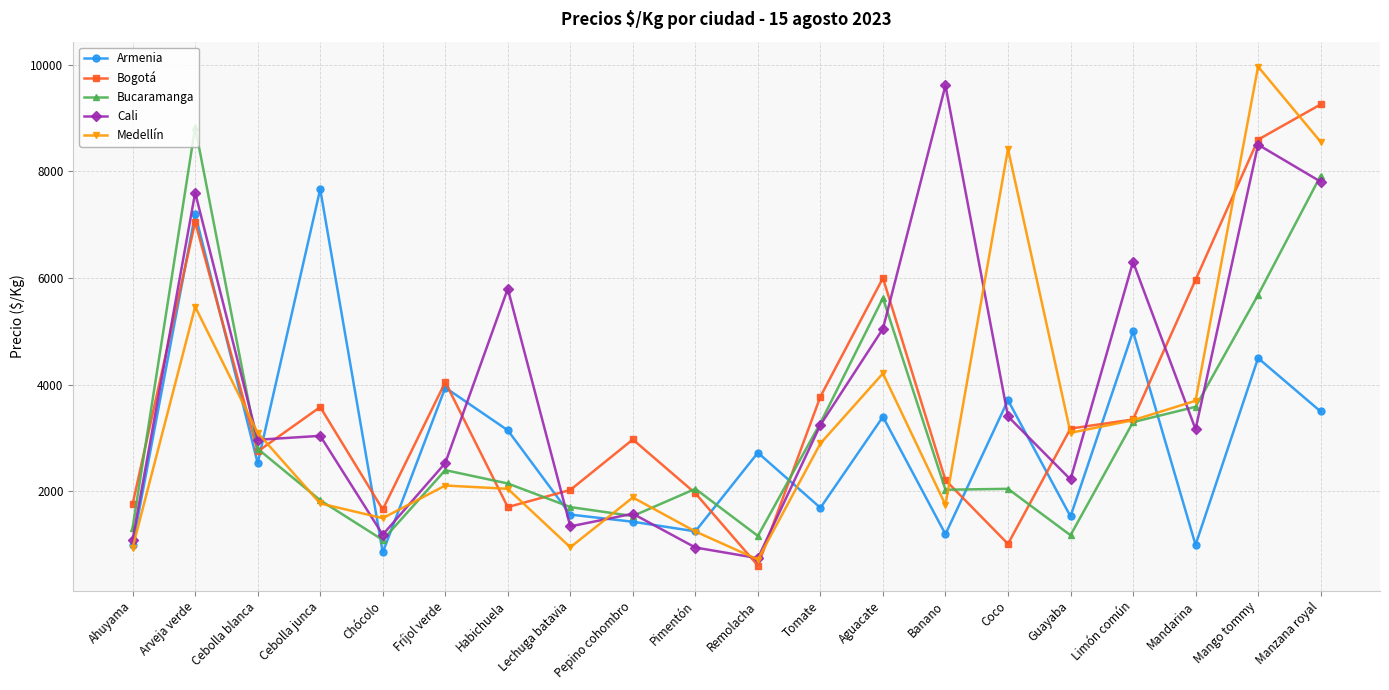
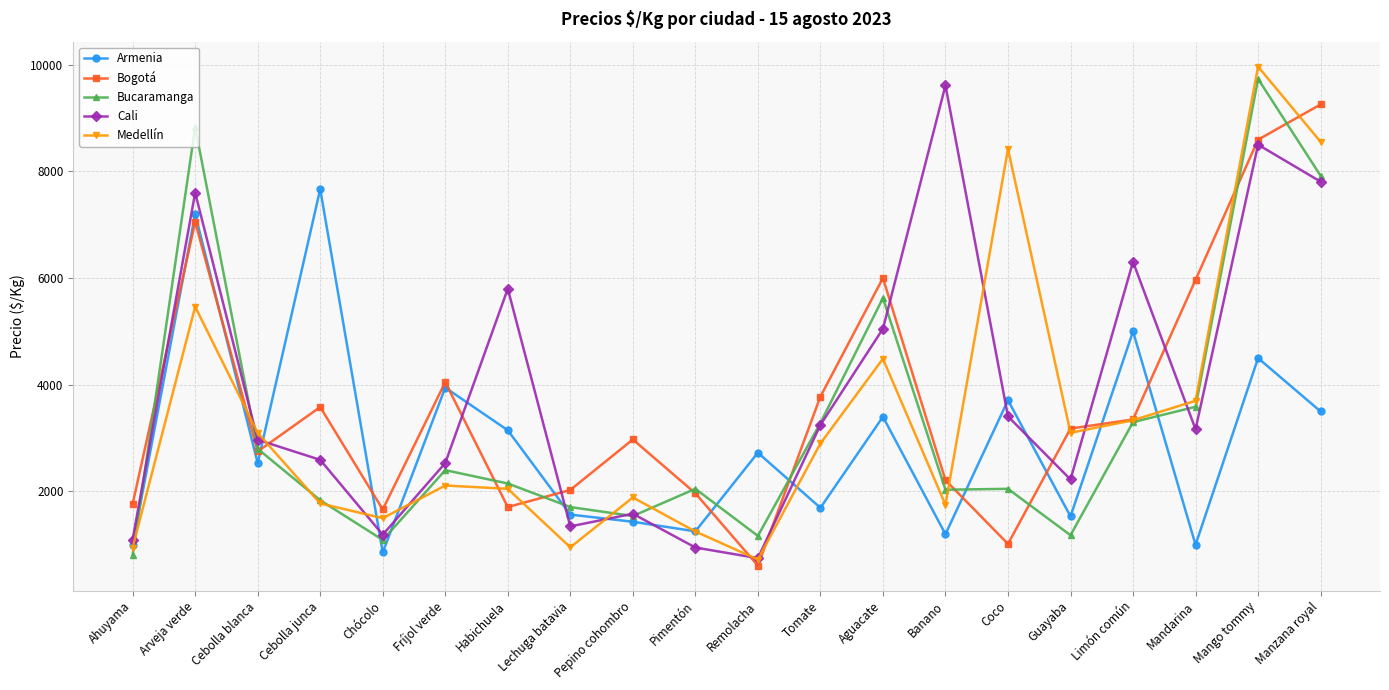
Bucaramanga, Ahuyama: 1300 -> 800
Cali, Cebolla junca: 3000 -> 2600
Medellín, Aguacate: 4200 -> 4500
Bucaramanga, Mango tommy: 5700 -> 9700
